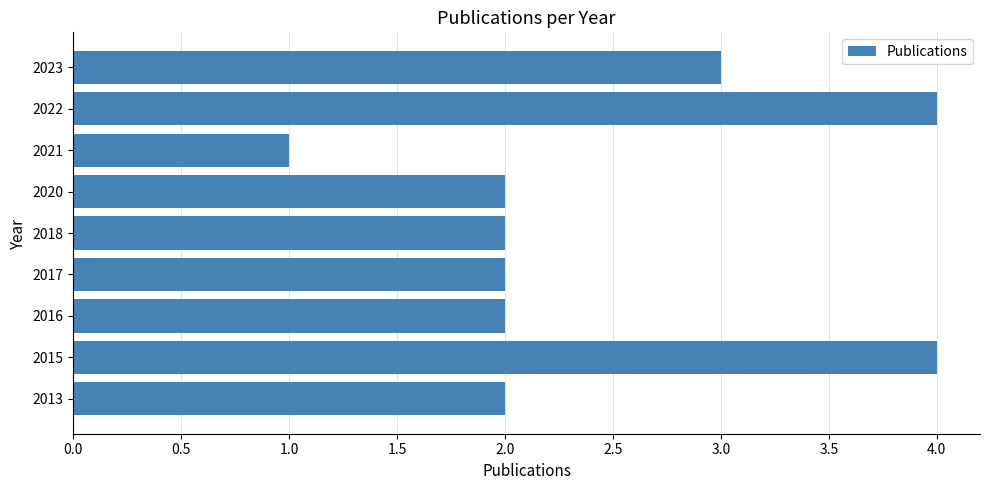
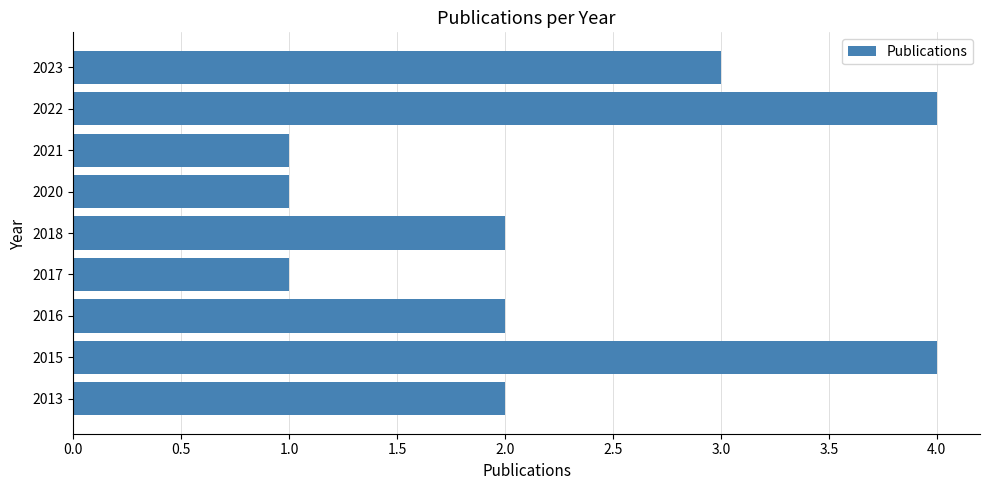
2020: 2 -> 1
2017: 2 -> 1
